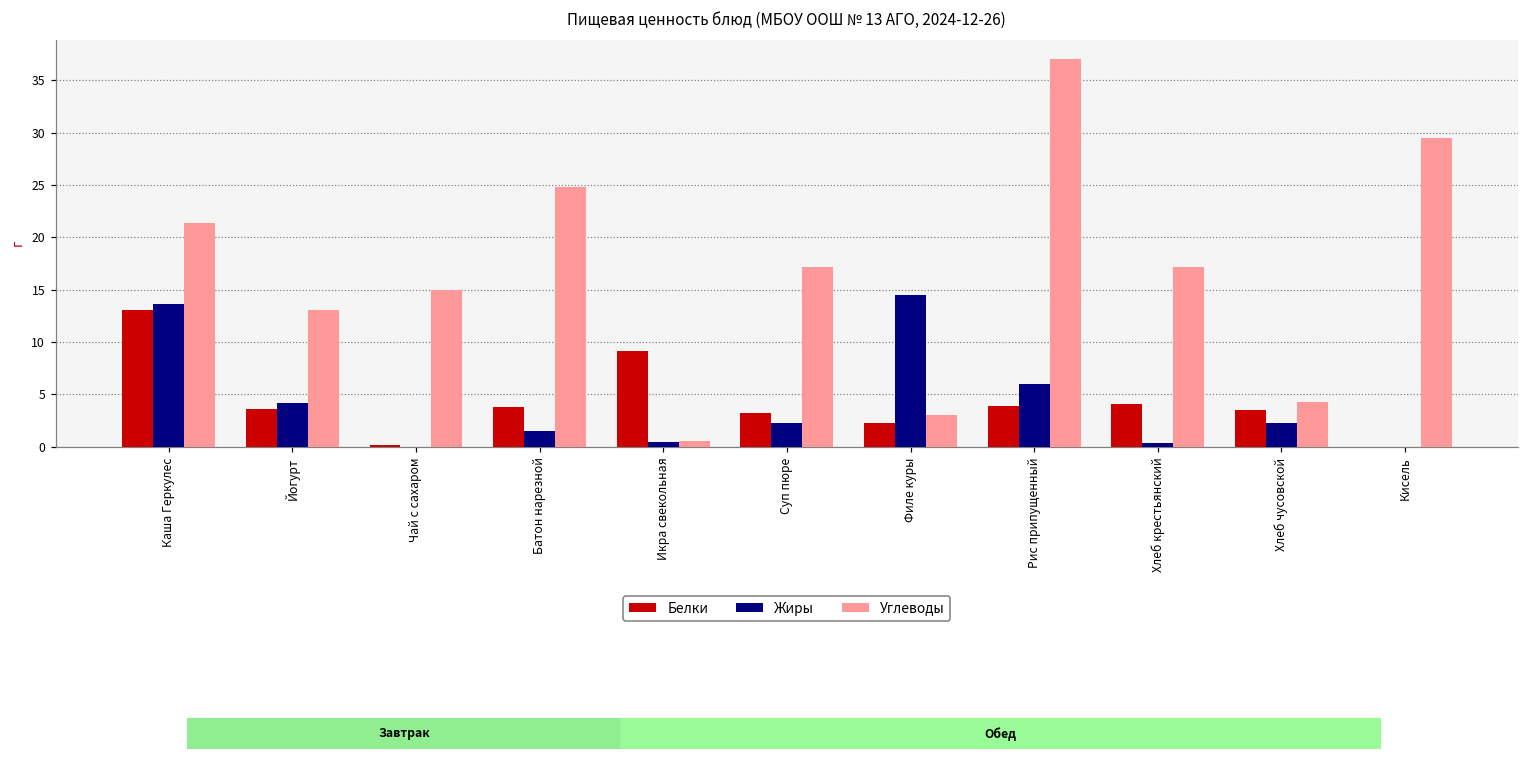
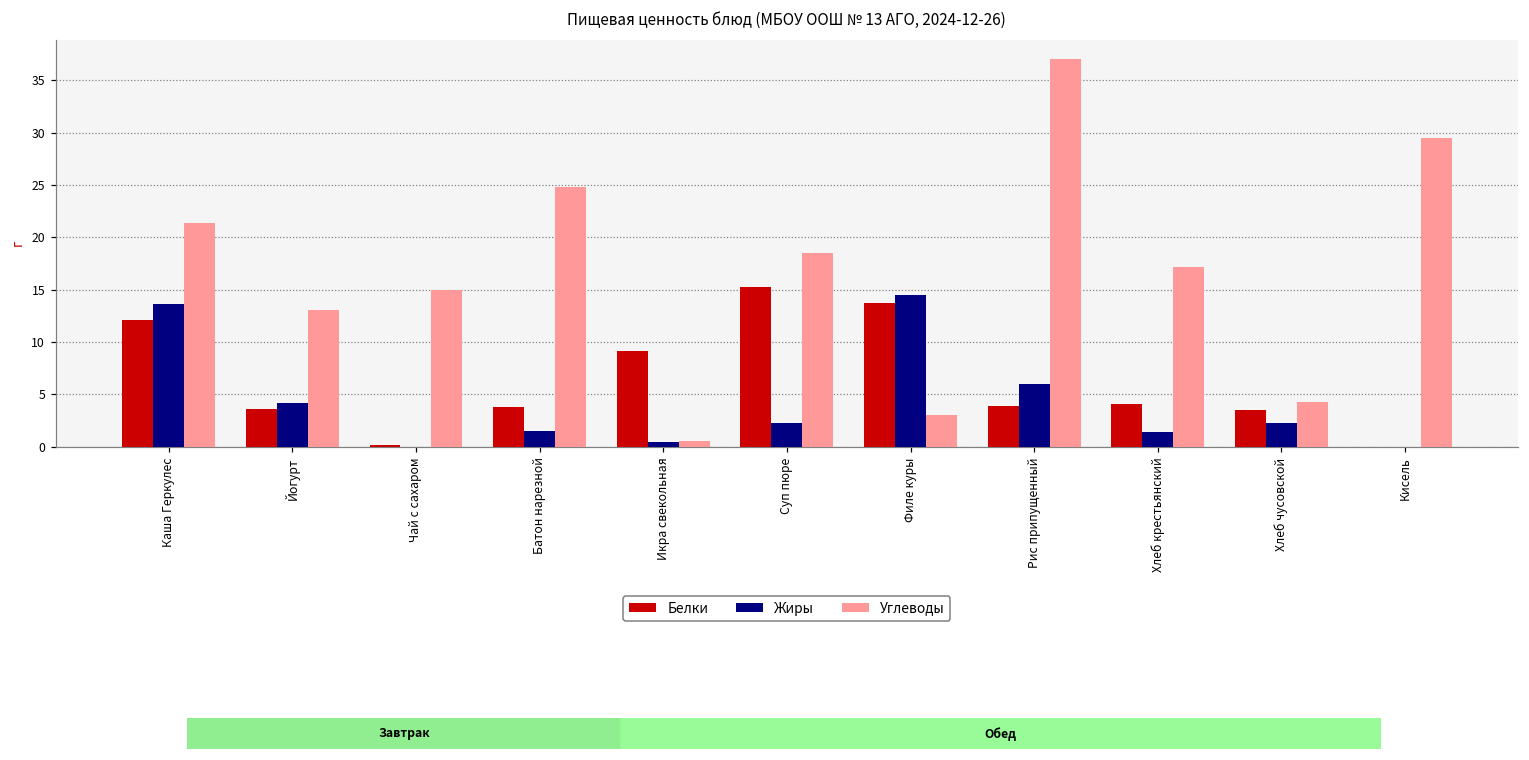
Белки, Каша Геркулес: 13 -> 12
Белки, Суп пюре: 3 -> 15
Углеводы, Суп пюре: 17 -> 19
Белки, Филе куры: 2 -> 14
Жиры, Хлеб крестьянский: 0 -> 1
